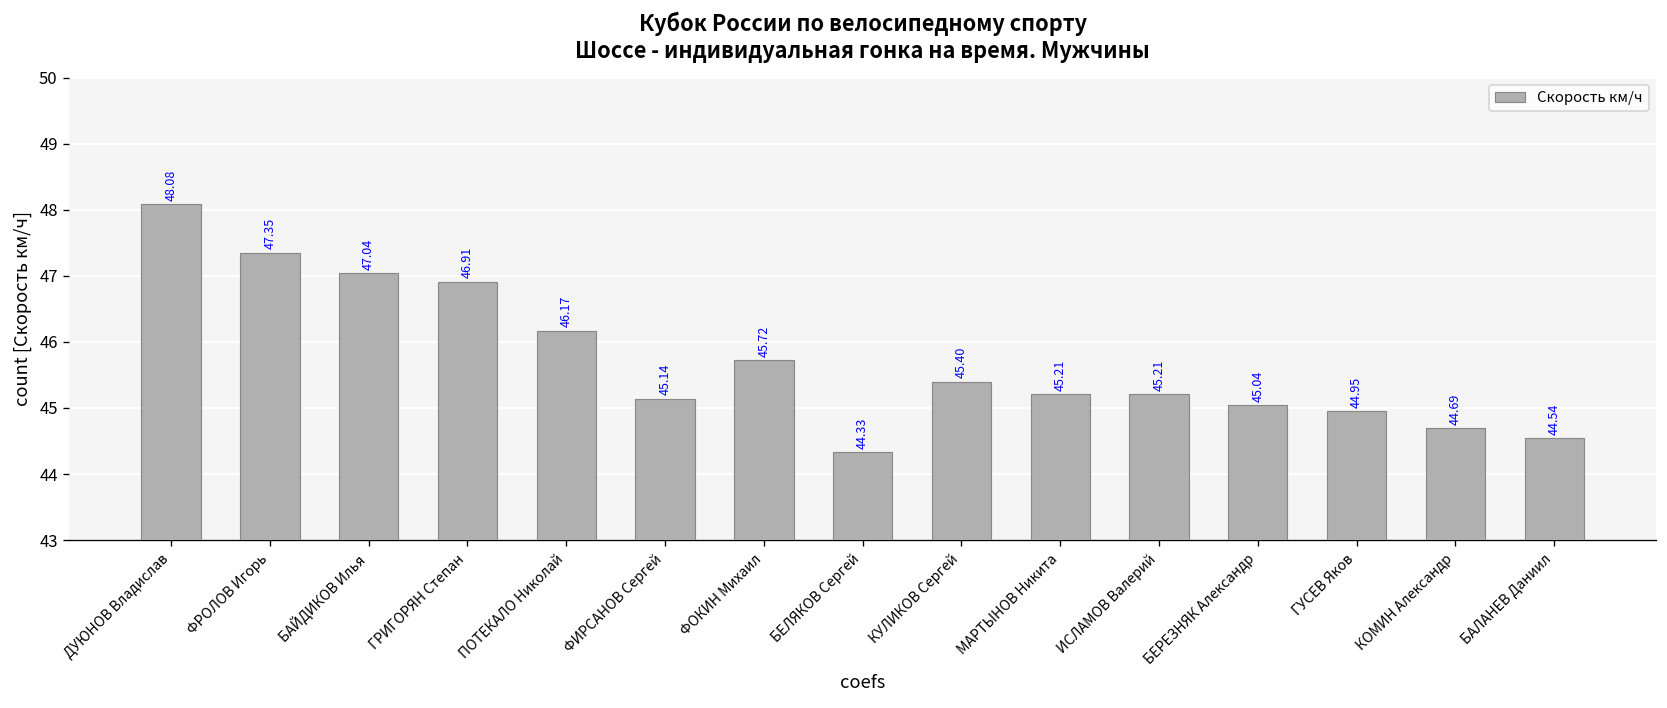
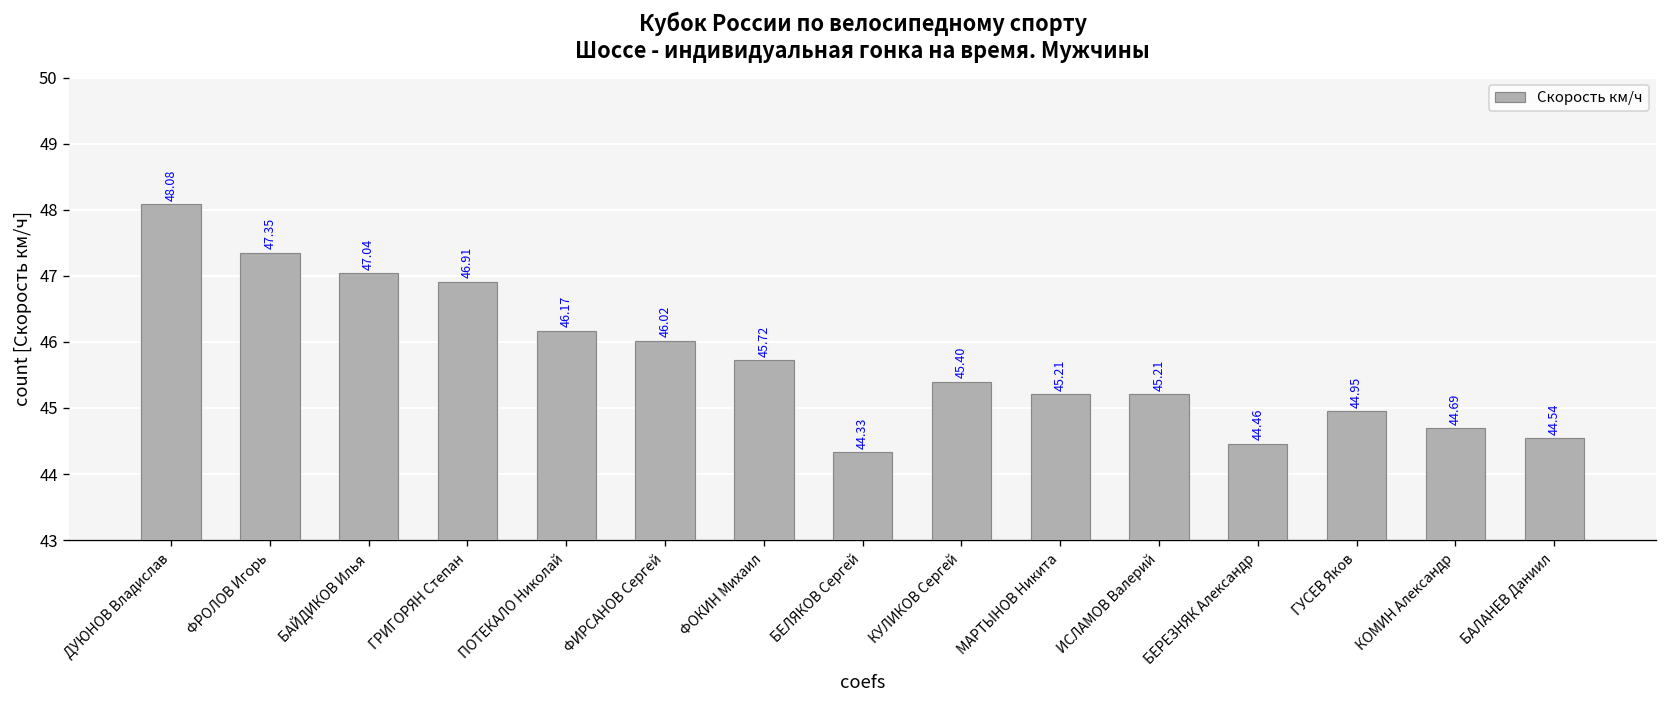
ФИРСАНОВ Сергей: 45.14 -> 46.02
БЕРЕЗНЯК Александр: 45.04 -> 44.46
